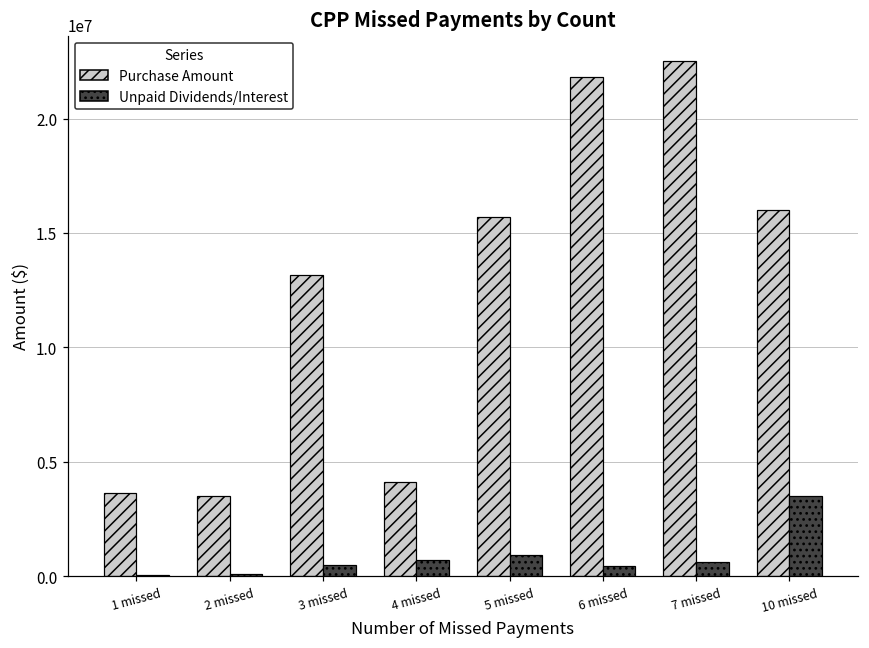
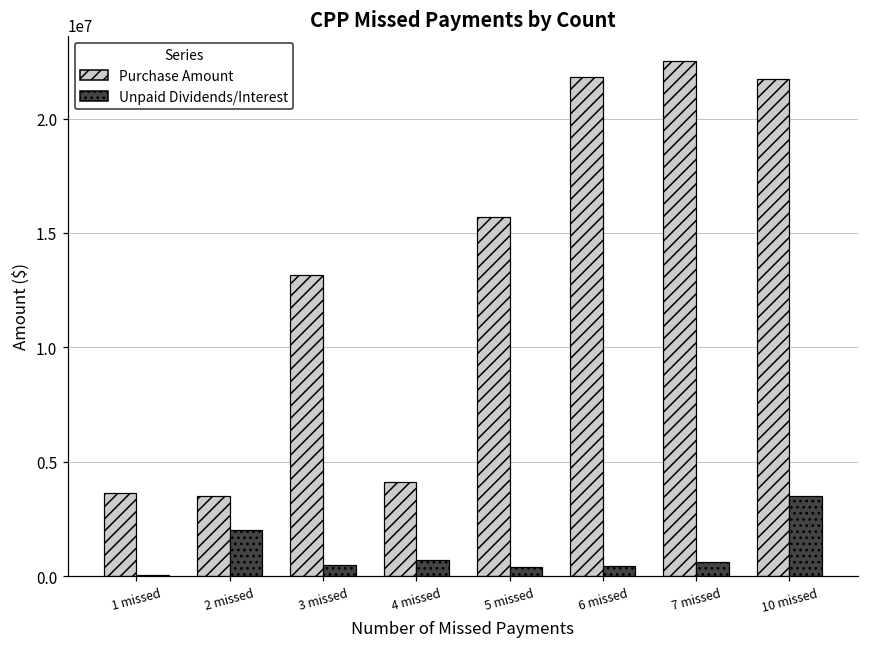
Unpaid Dividends/Interest, 2 missed: 100000 -> 2000000
Unpaid Dividends/Interest, 5 missed: 900000 -> 400000
Purchase Amount, 10 missed: 16000000 -> 21800000
